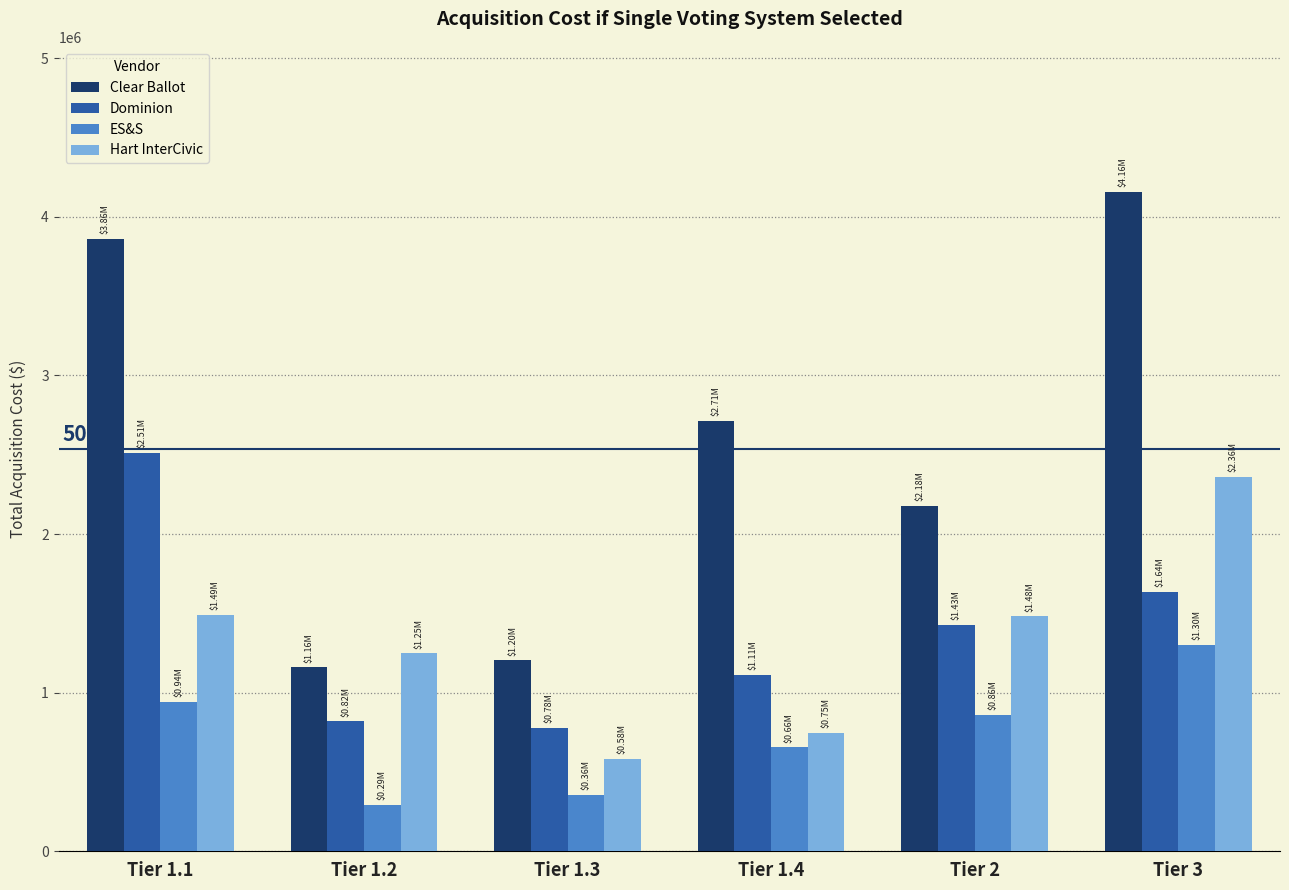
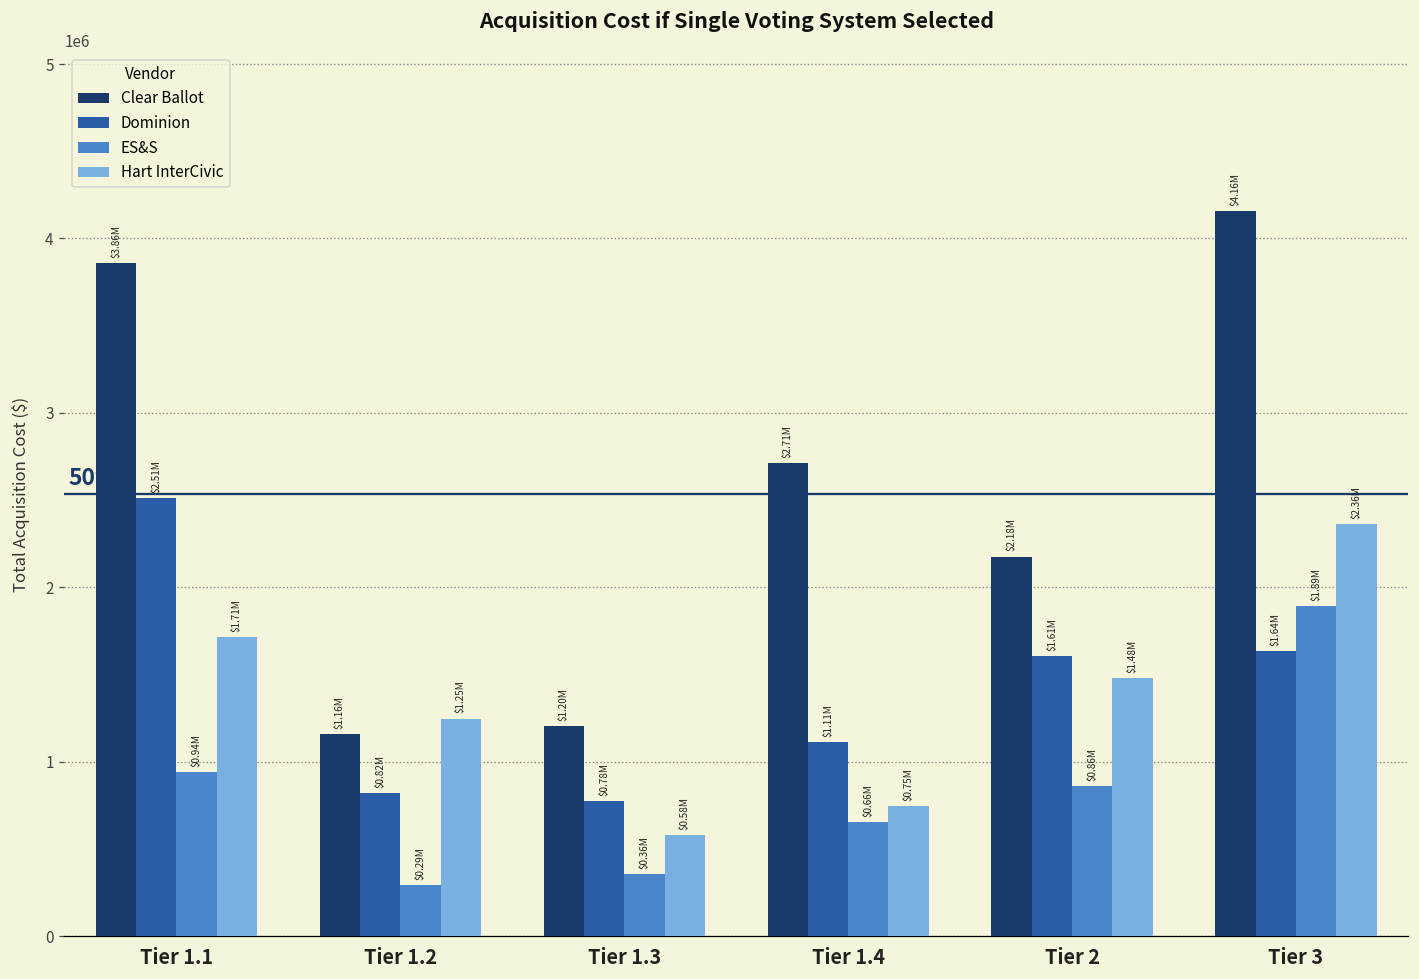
Hart InterCivic, Tier 1.1: $1.49M -> $1.71M
Dominion, Tier 2: $1.43M -> $1.61M
ES&S, Tier 3: $1.30M -> $1.89M
